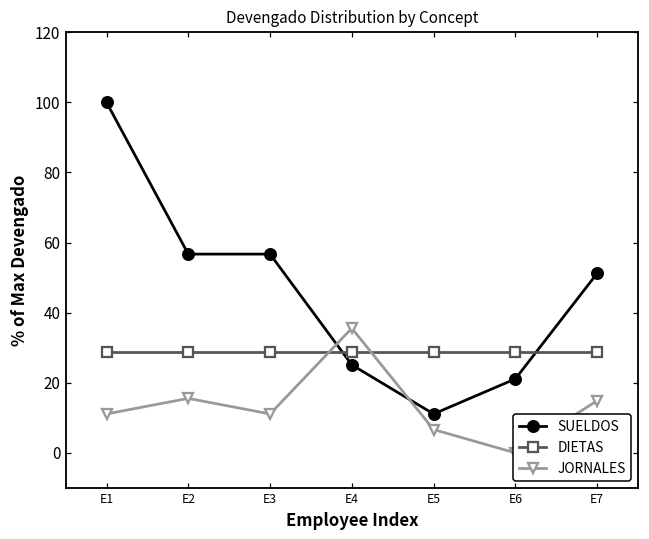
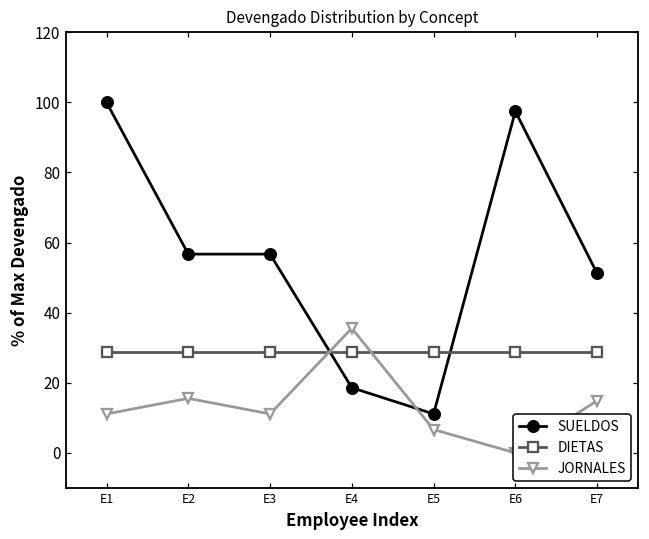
SUELDOS, E4: 25 -> 19
SUELDOS, E6: 21 -> 97
